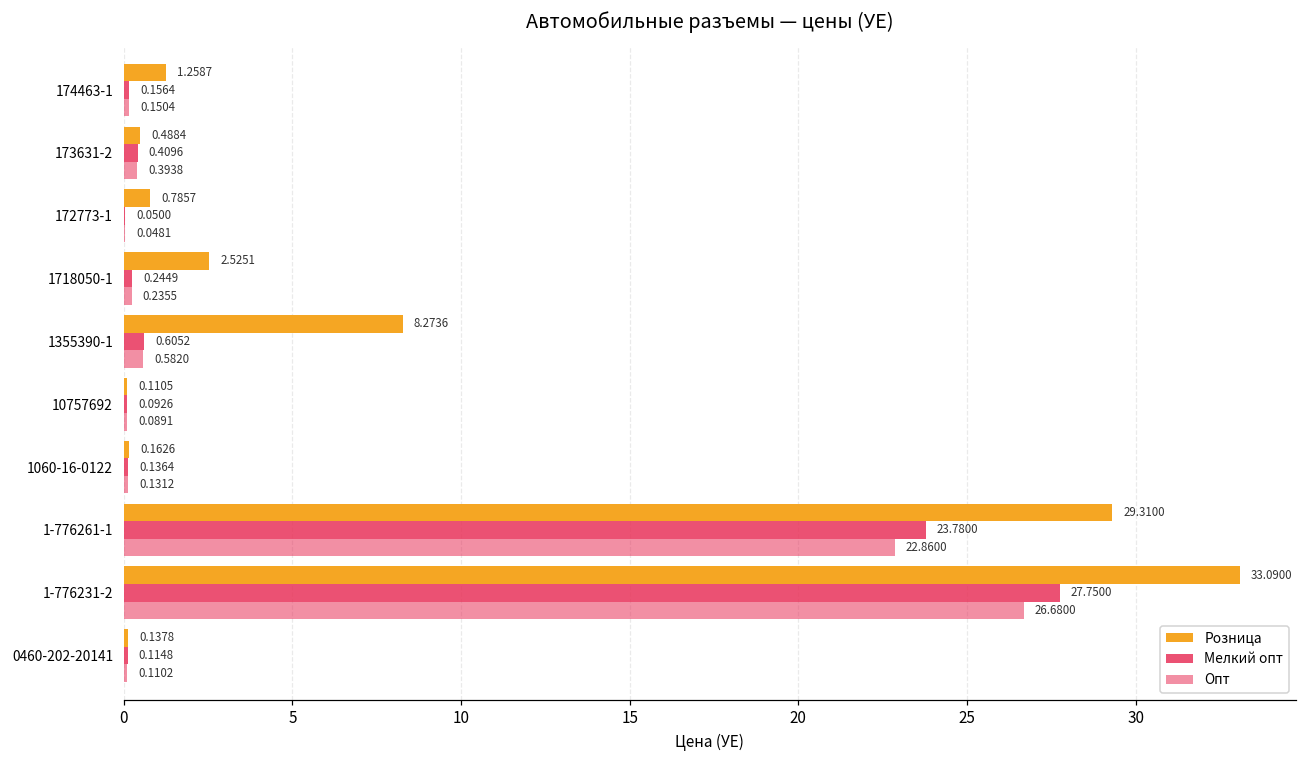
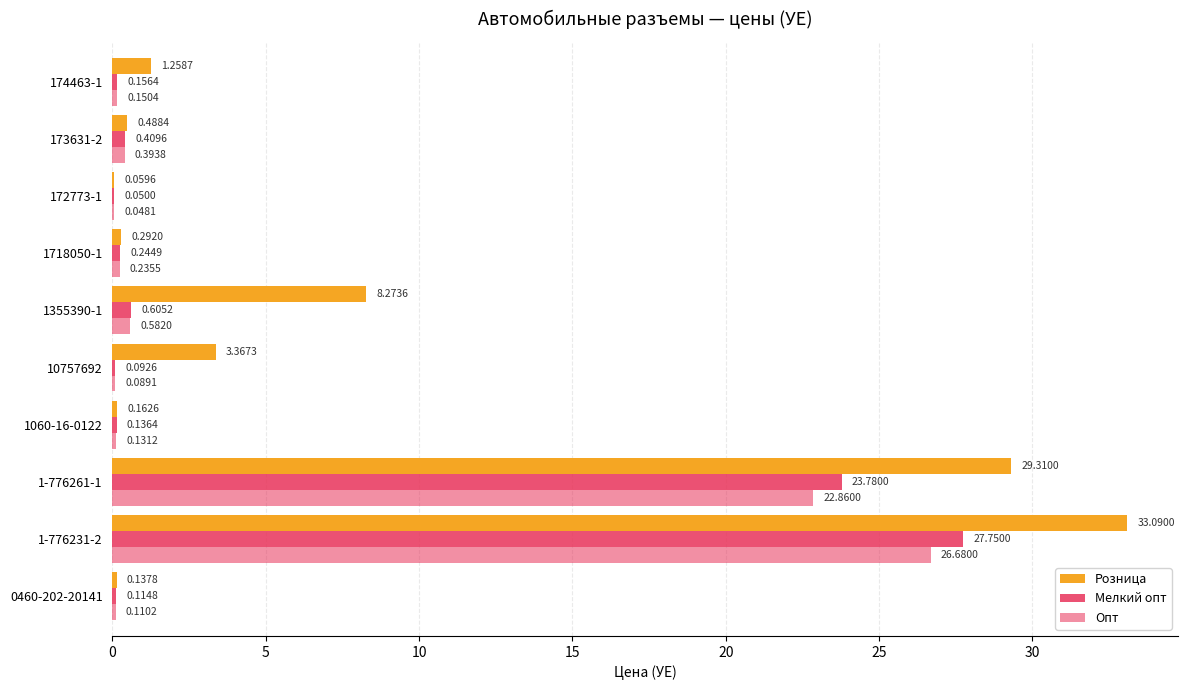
Розница, 172773-1: 0.7857 -> 0.0596
Розница, 1718050-1: 2.5251 -> 0.2920
Розница, 10757692: 0.1105 -> 3.3673
